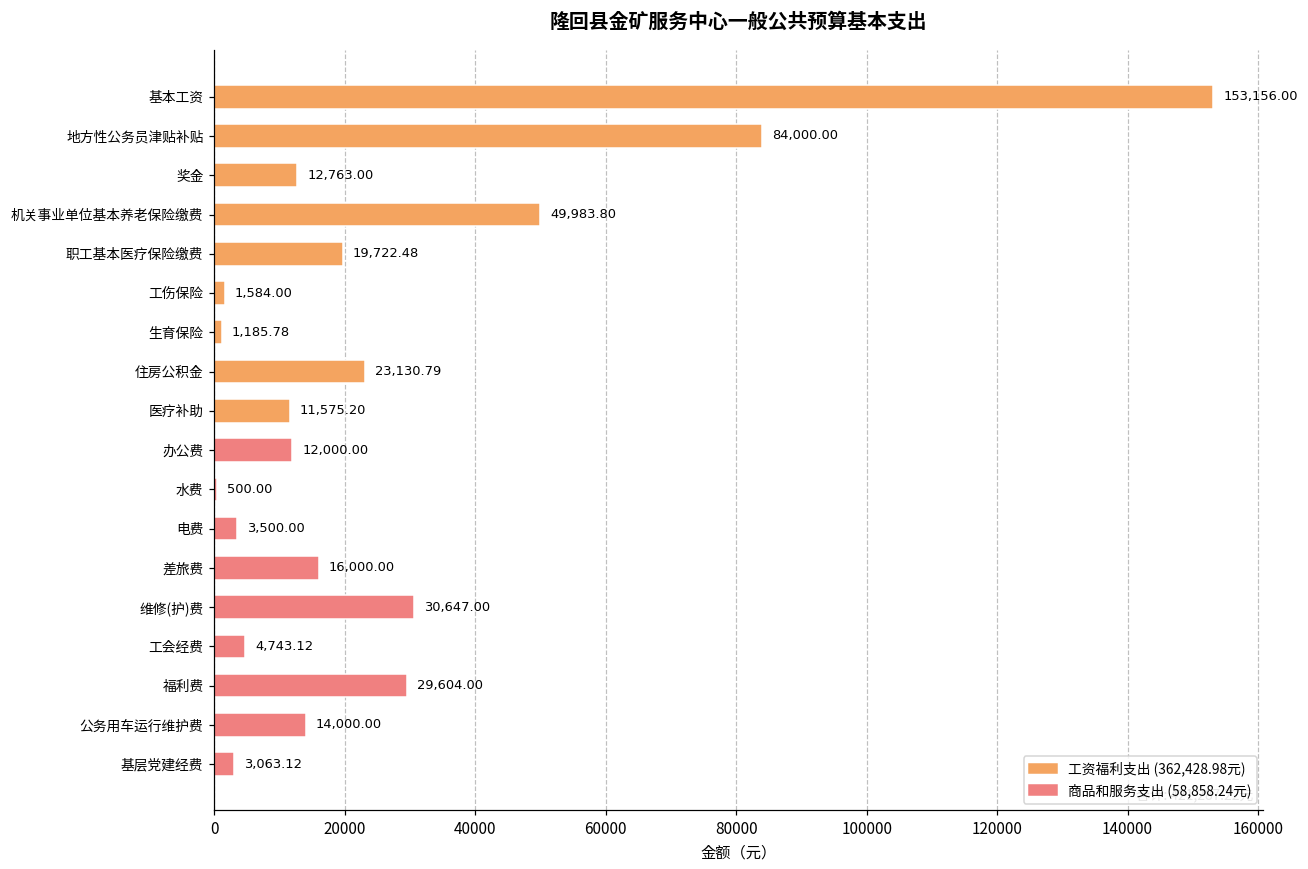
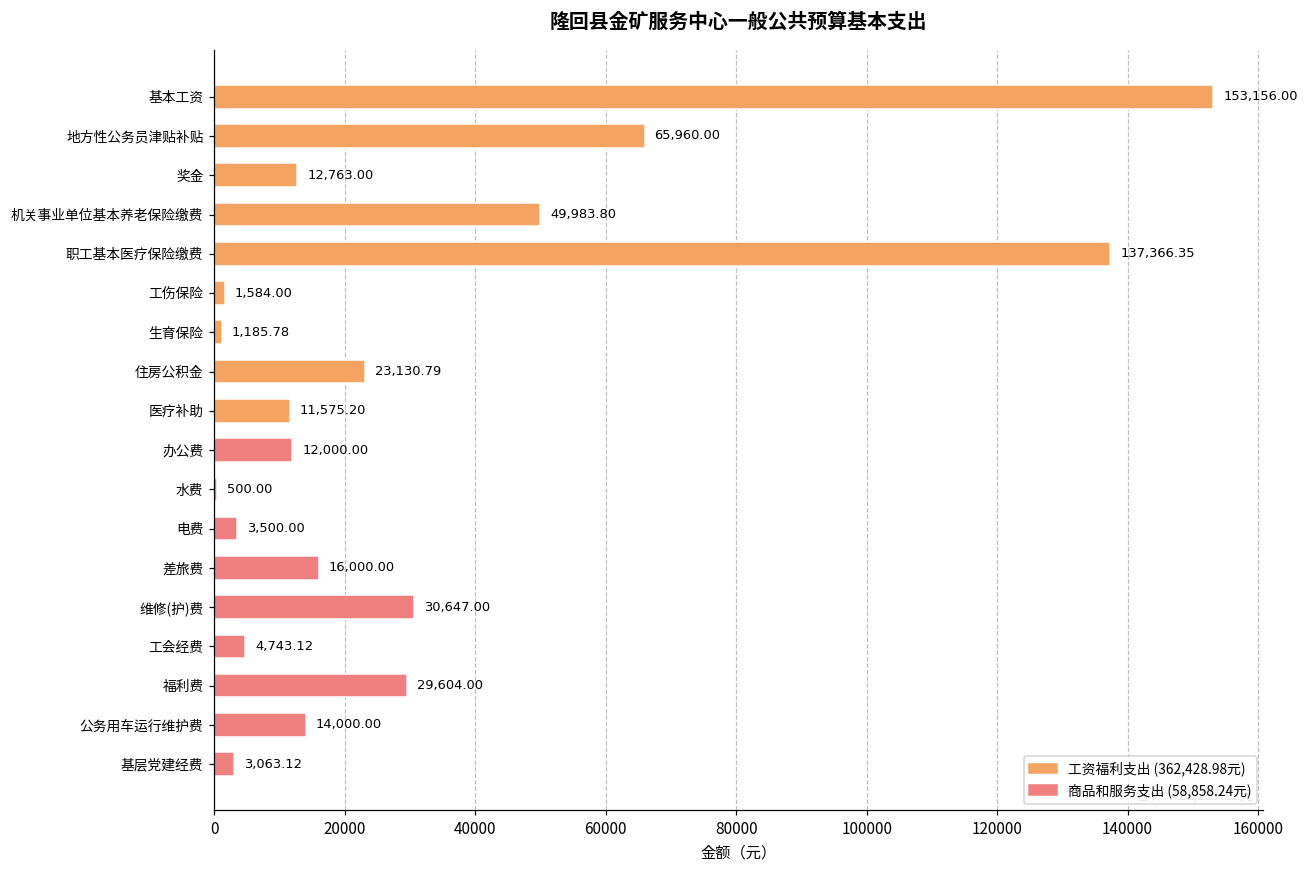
地方性公务员津贴补贴: 84,000.00 -> 65,960.00
职工基本医疗保险缴费: 19,722.48 -> 137,366.35
